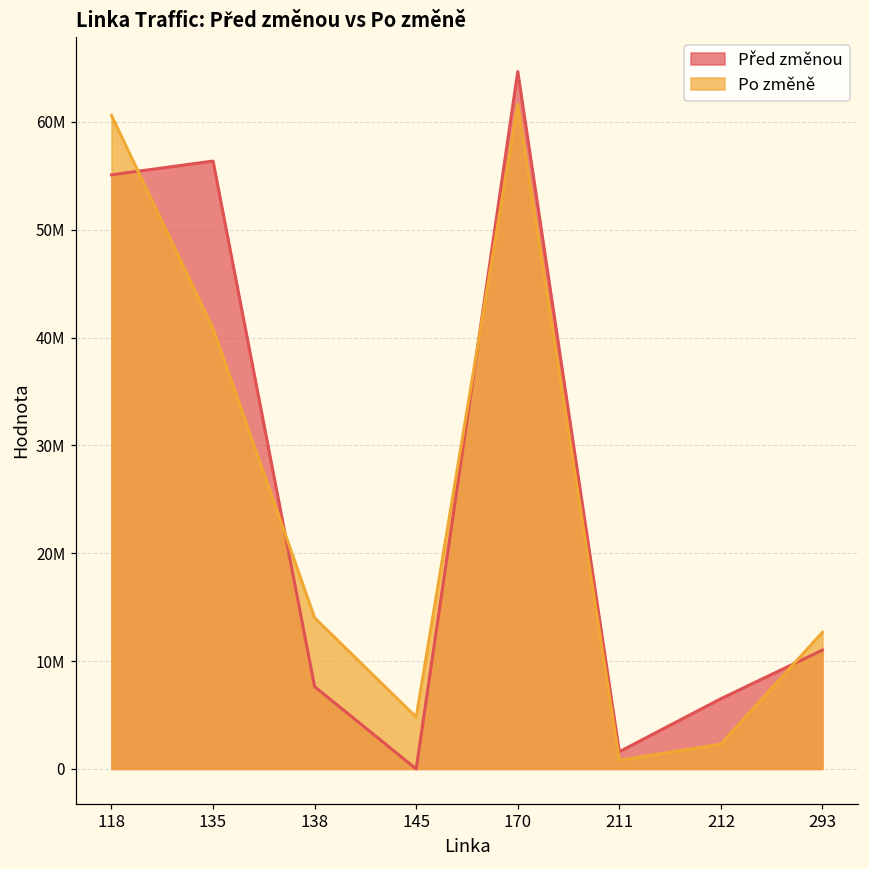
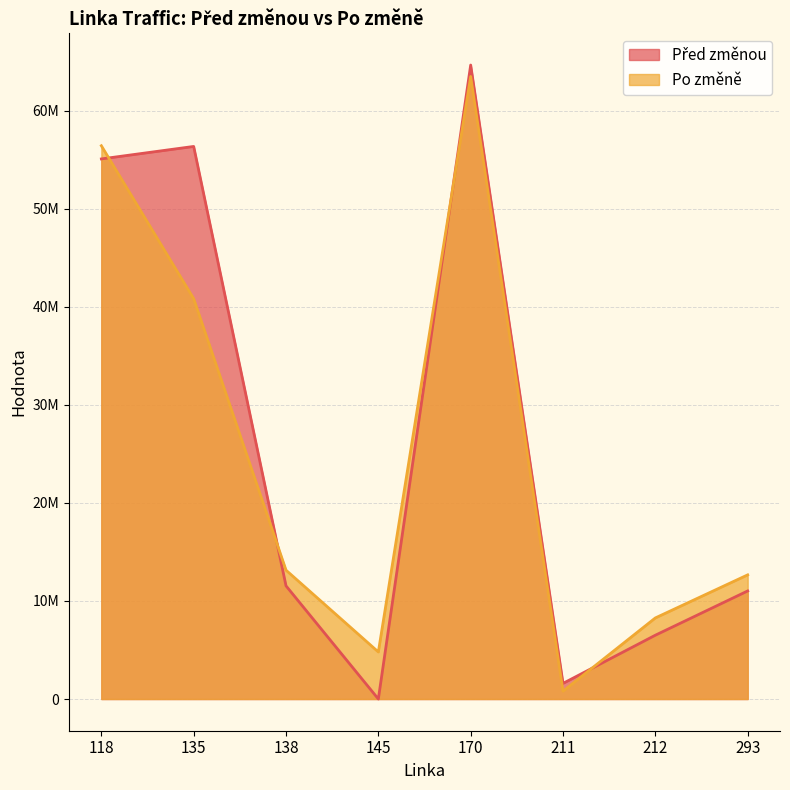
Po změně, 118: 61000000 -> 56000000
Před změnou, 138: 8000000 -> 12000000
Po změně, 138: 14000000 -> 13000000
Po změně, 170: 62000000 -> 63000000
Po změně, 212: 2000000 -> 8000000
